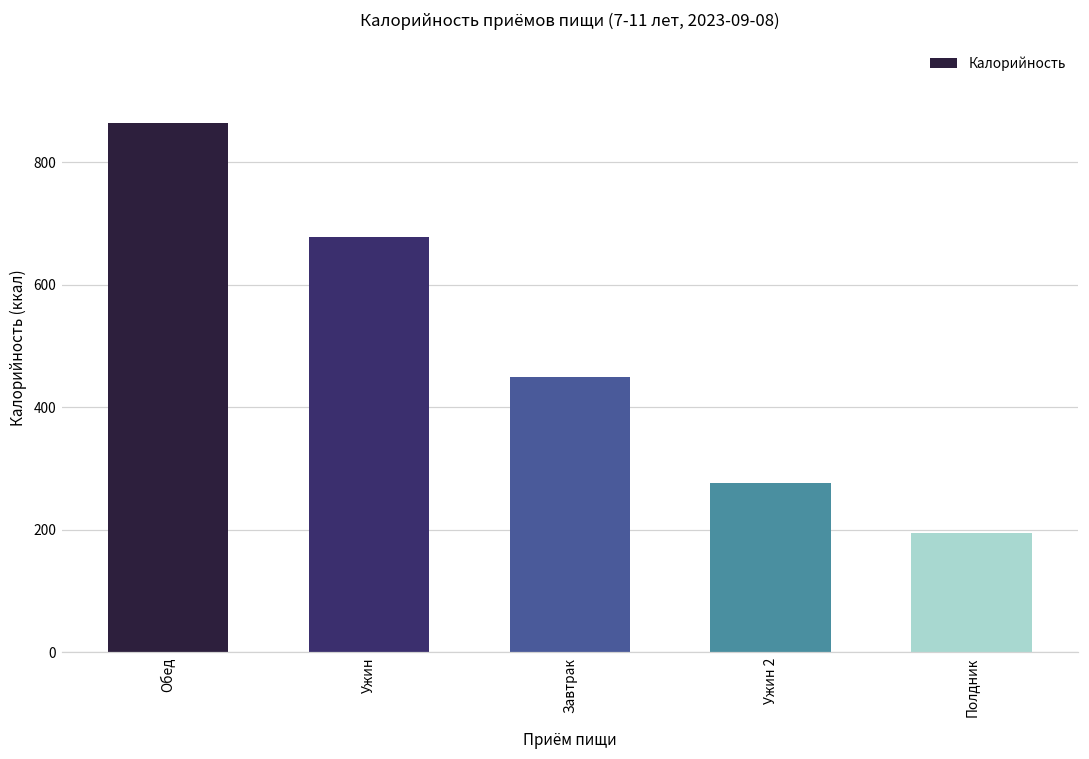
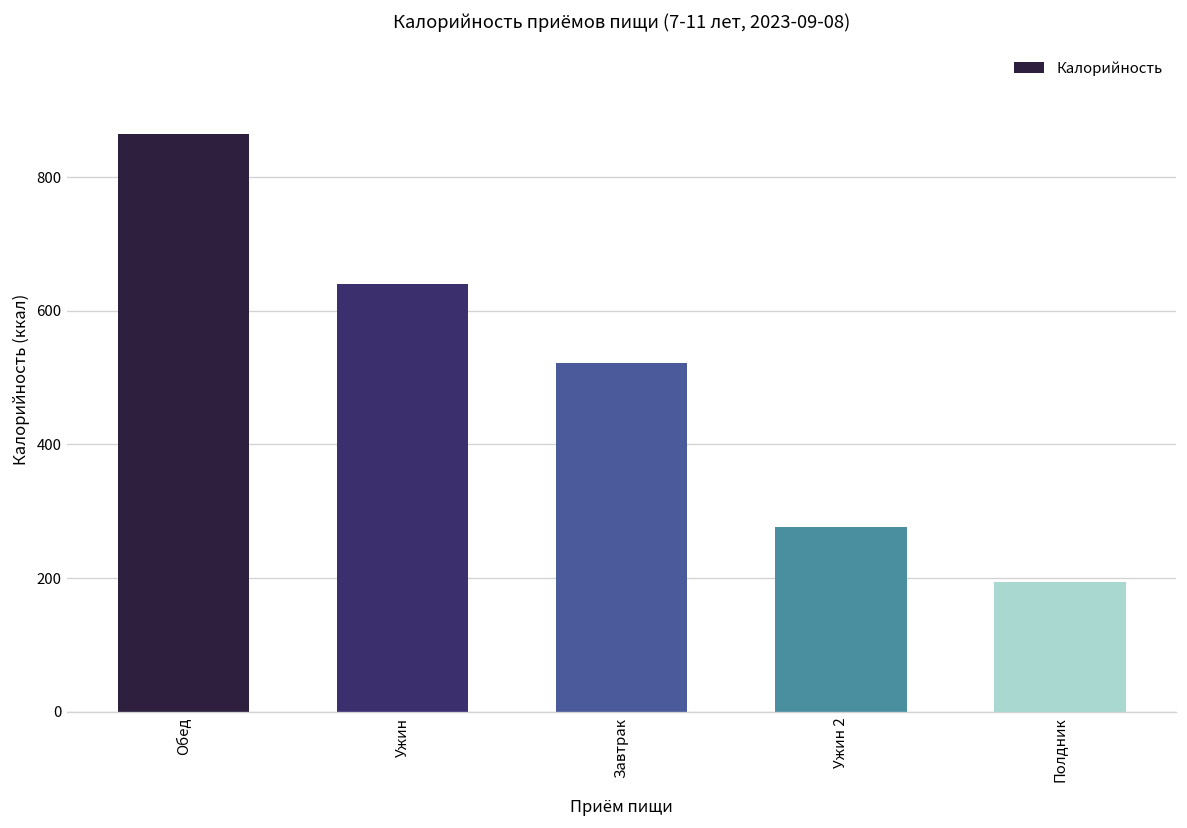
Ужин: 680 -> 640
Завтрак: 450 -> 520
